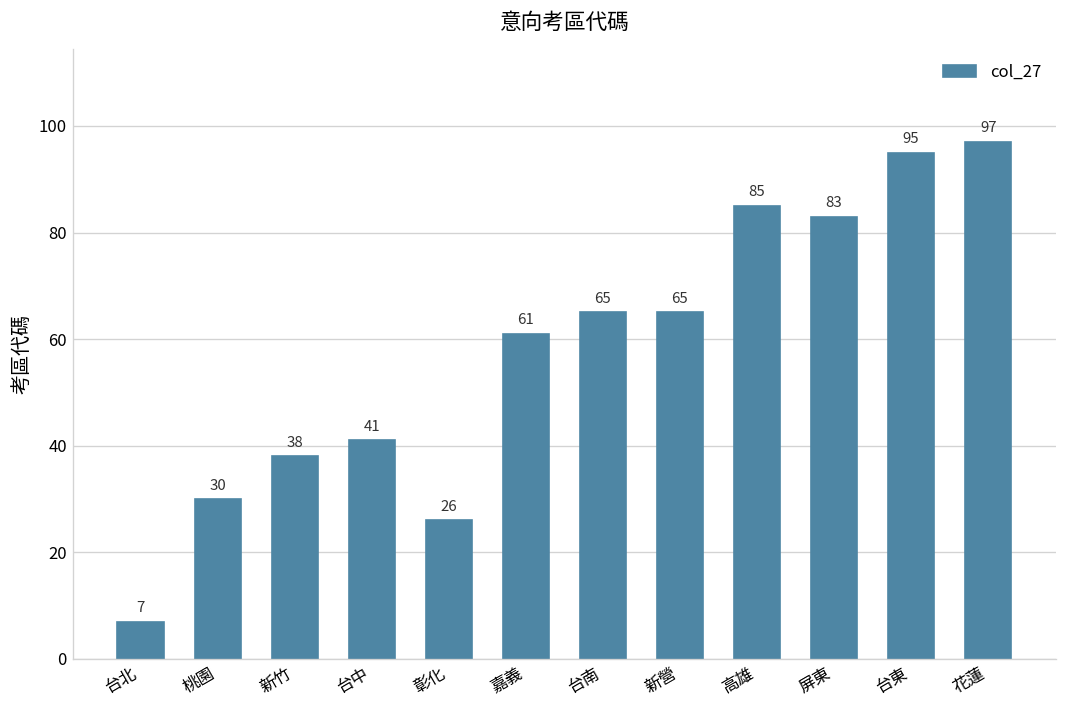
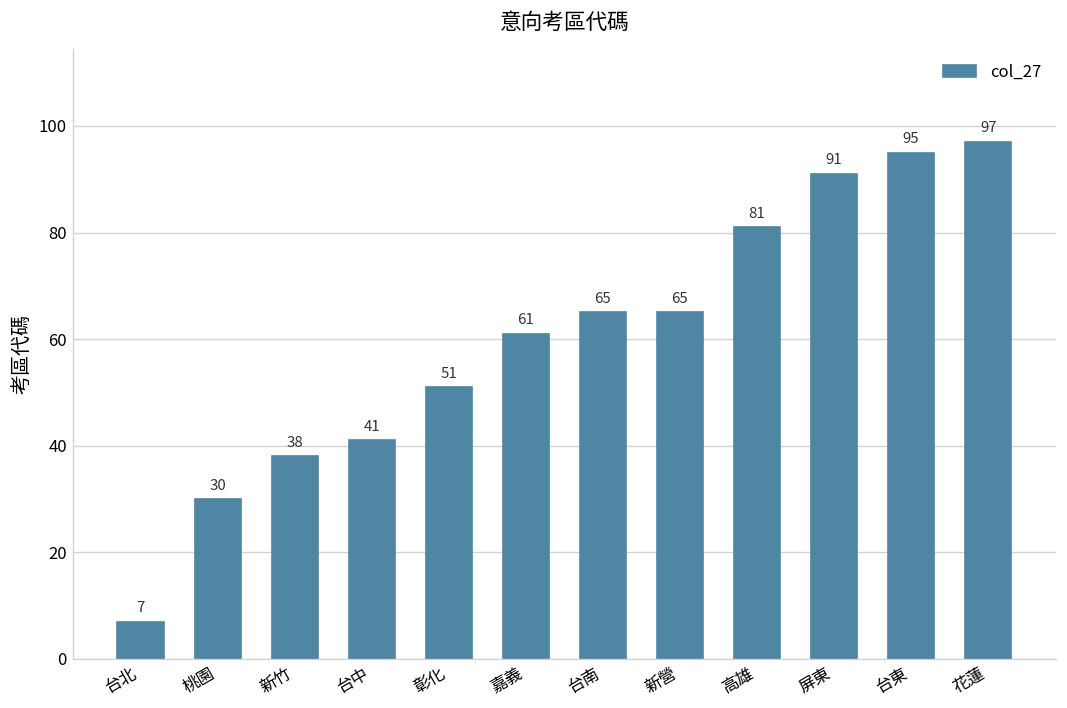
彰化: 26 -> 51
高雄: 85 -> 81
屏東: 83 -> 91
